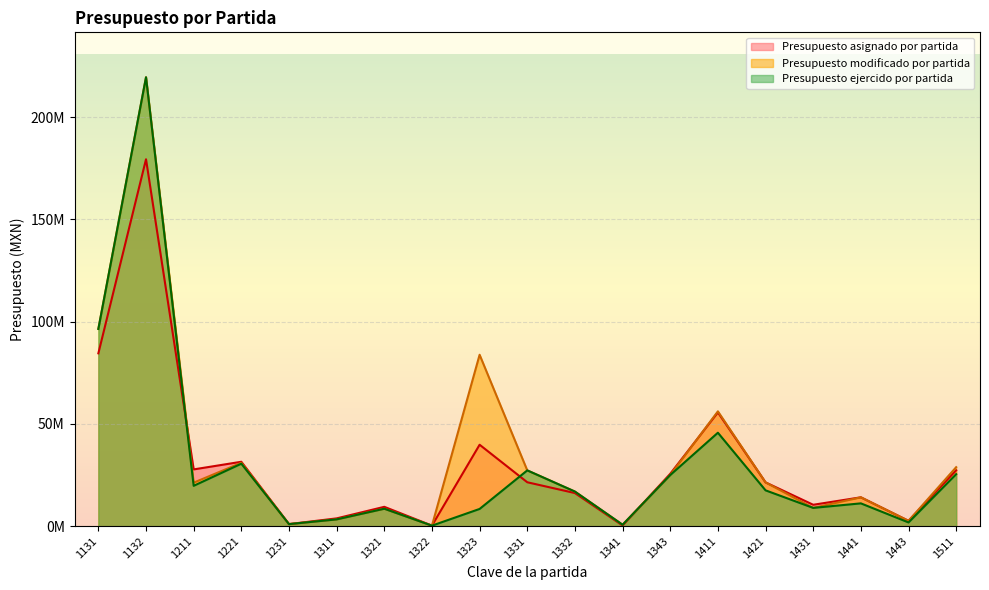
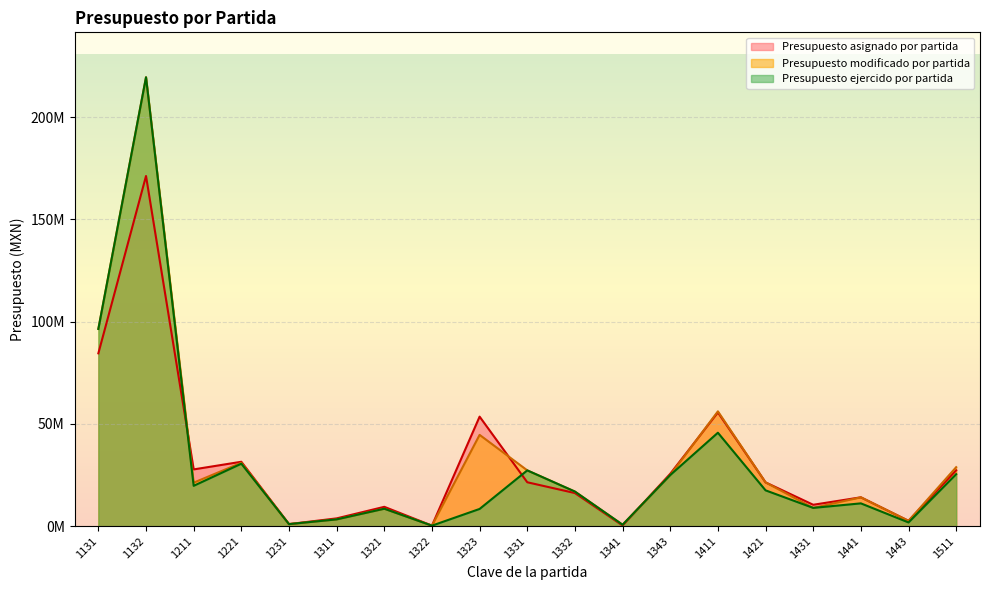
Presupuesto asignado por partida, 1132: 179000000 -> 171000000
Presupuesto asignado por partida, 1323: 40000000 -> 54000000
Presupuesto modificado por partida, 1323: 84000000 -> 45000000
